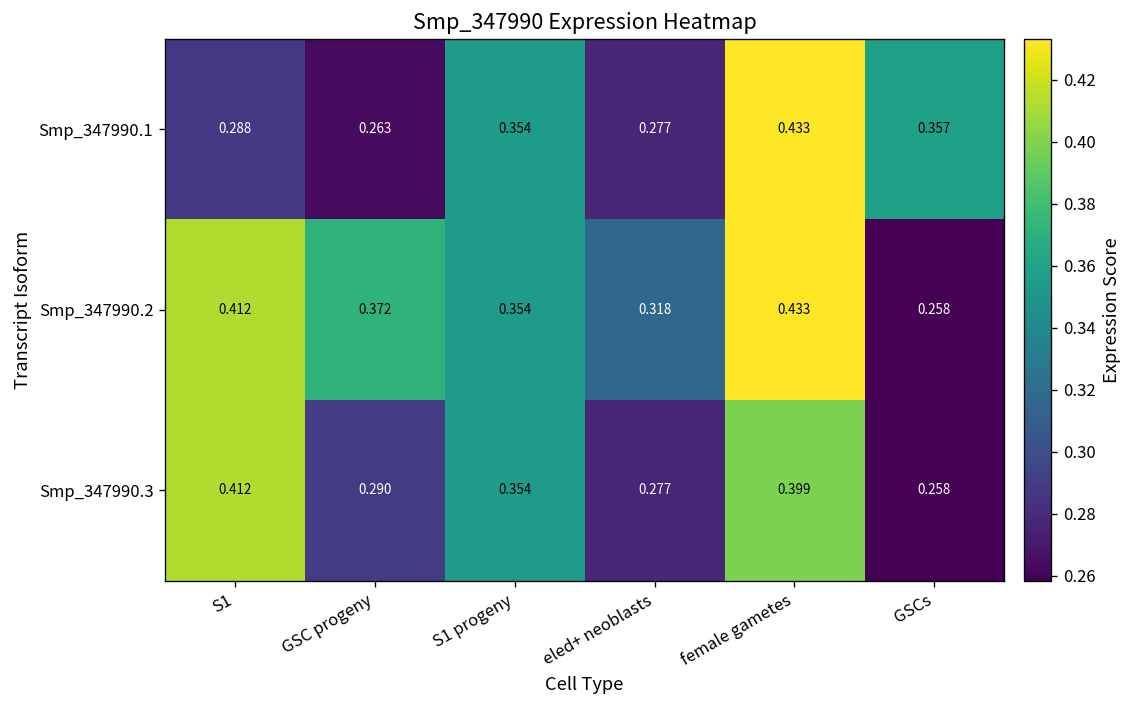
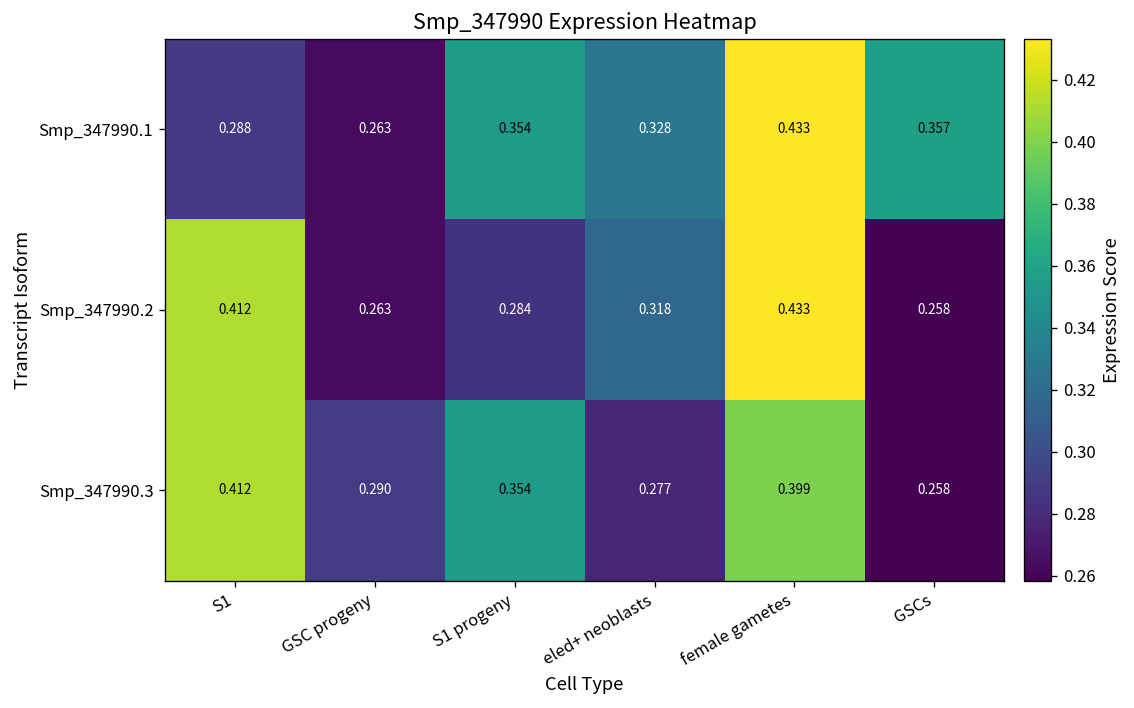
Smp_347990.1, eled+ neoblasts: 0.277 -> 0.328
Smp_347990.2, GSC progeny: 0.372 -> 0.263
Smp_347990.2, S1 progeny: 0.354 -> 0.284
